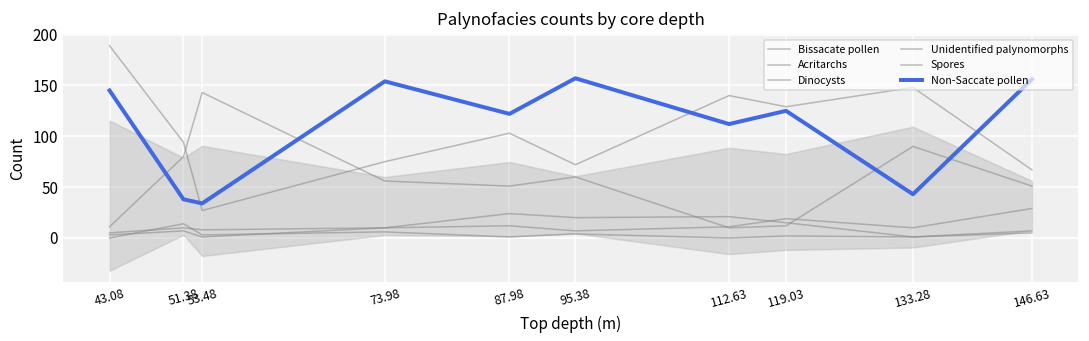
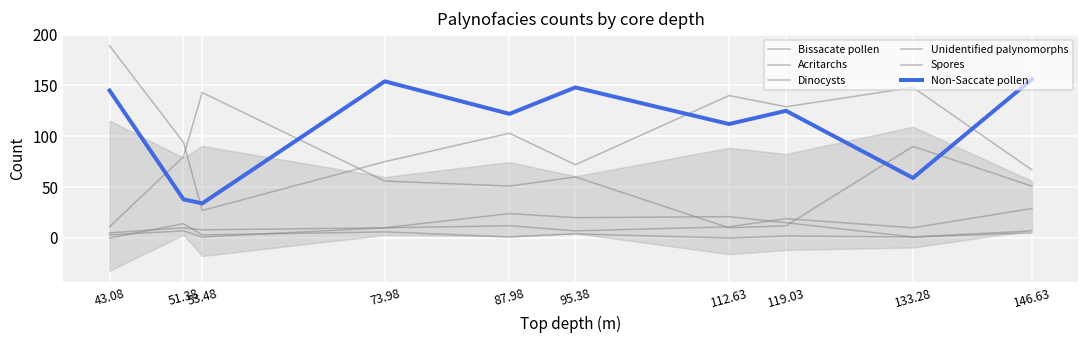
Non-Saccate pollen, 95.38: 160 -> 150
Non-Saccate pollen, 133.28: 40 -> 60
